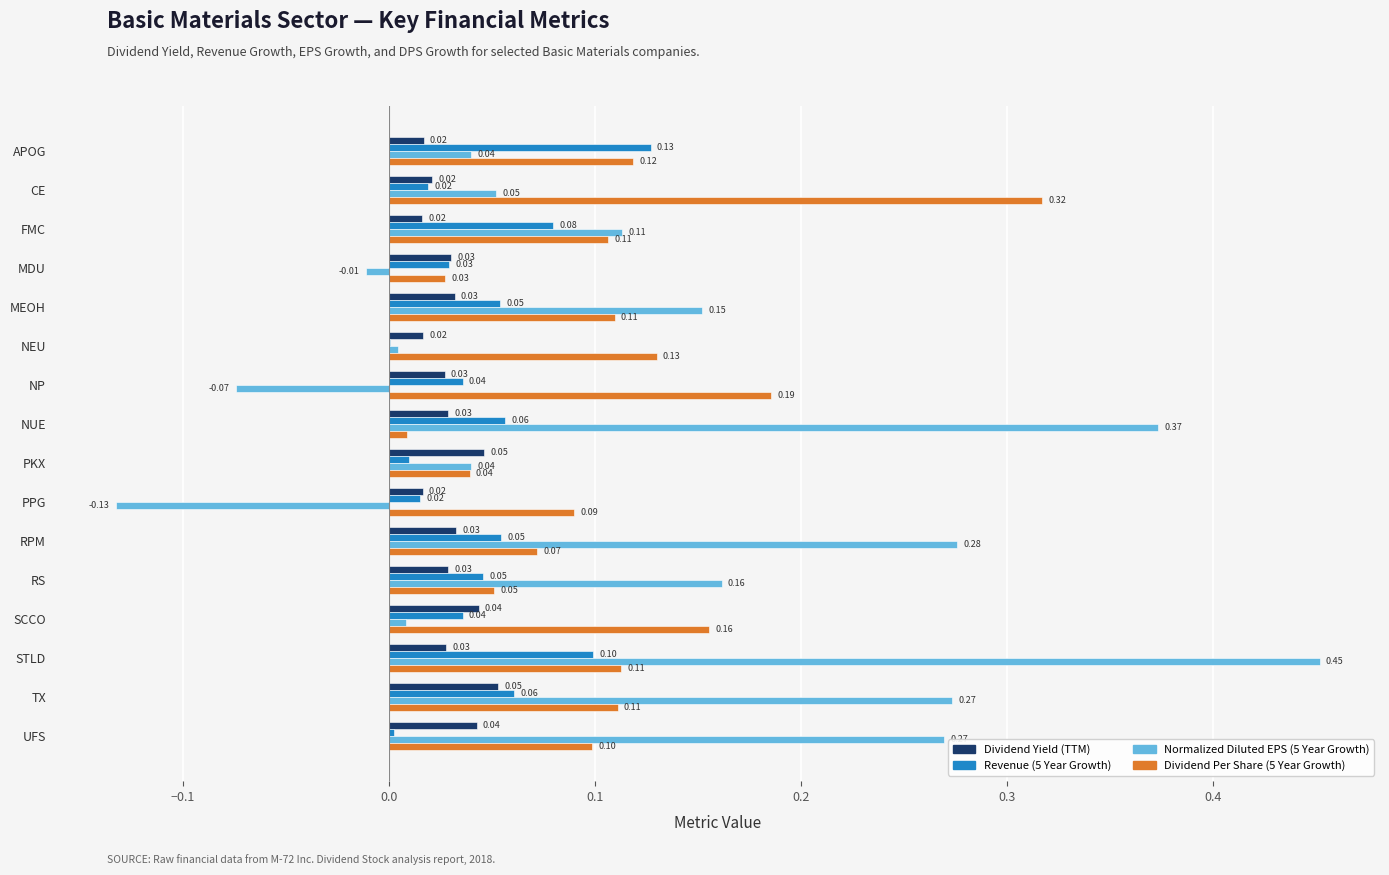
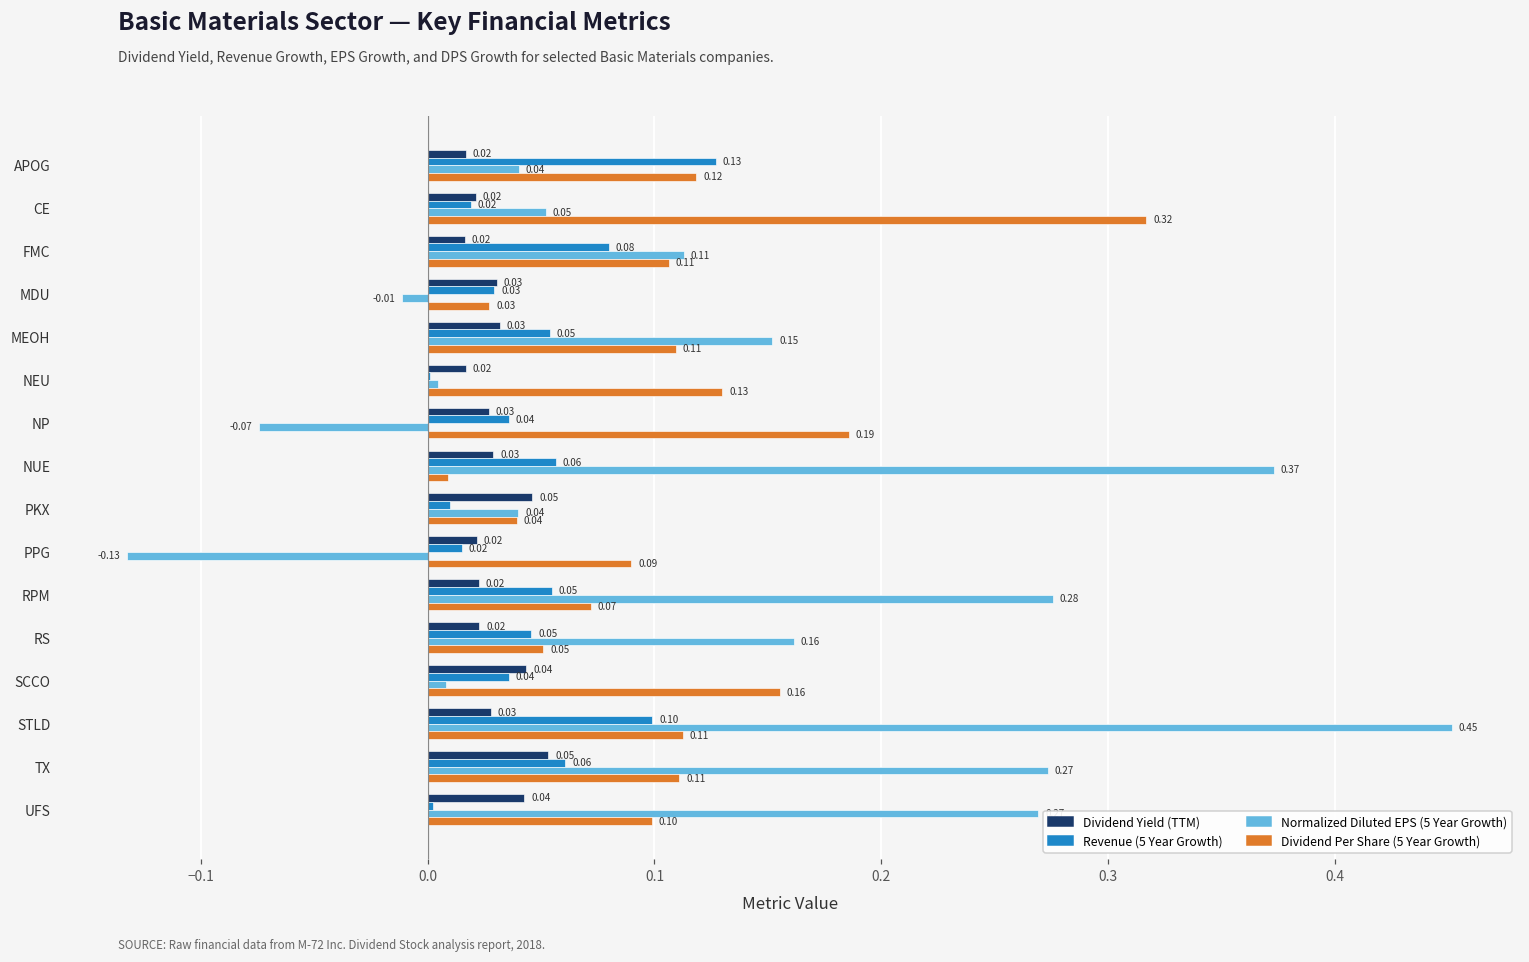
Dividend Yield (TTM), PPG: 0.016 -> 0.022
Dividend Yield (TTM), RPM: 0.03 -> 0.02
Dividend Yield (TTM), RS: 0.03 -> 0.02
